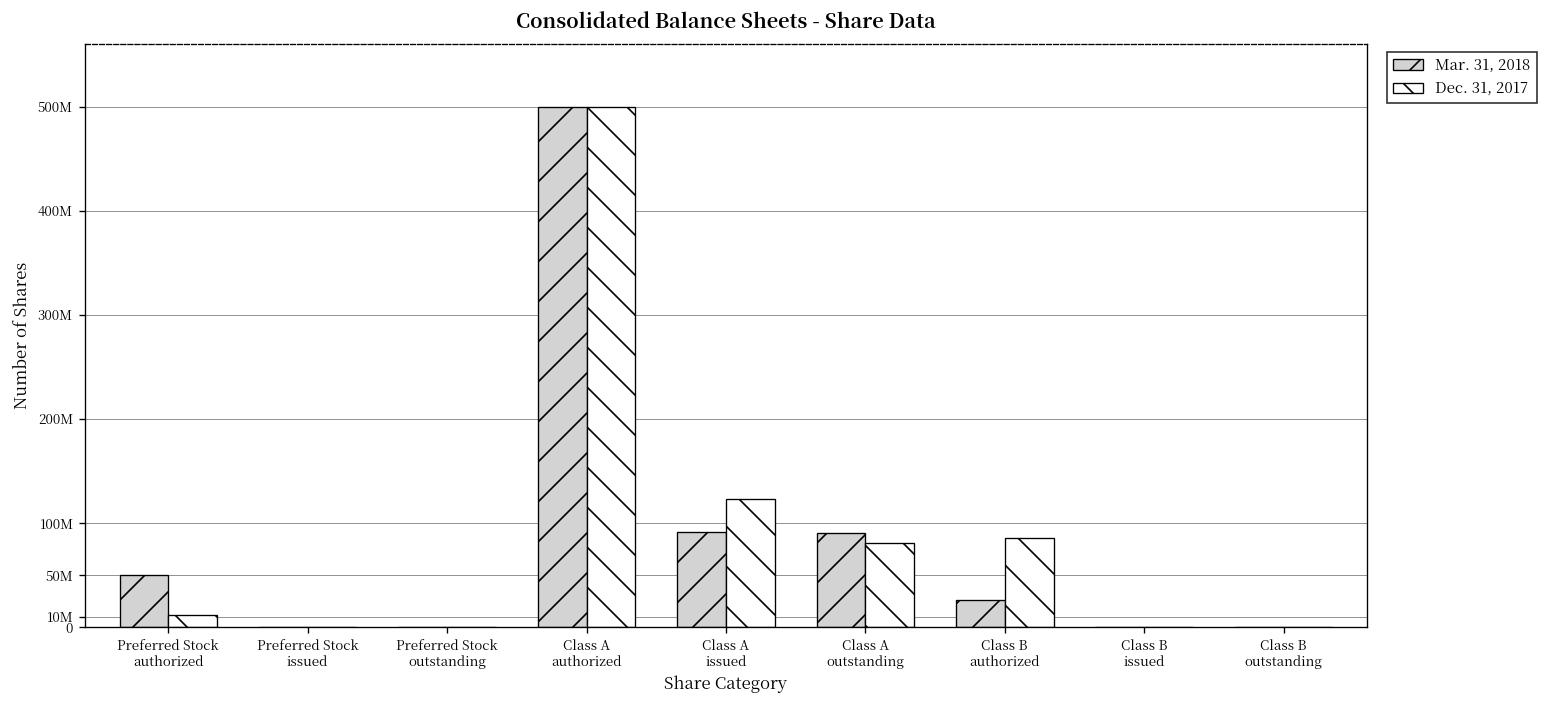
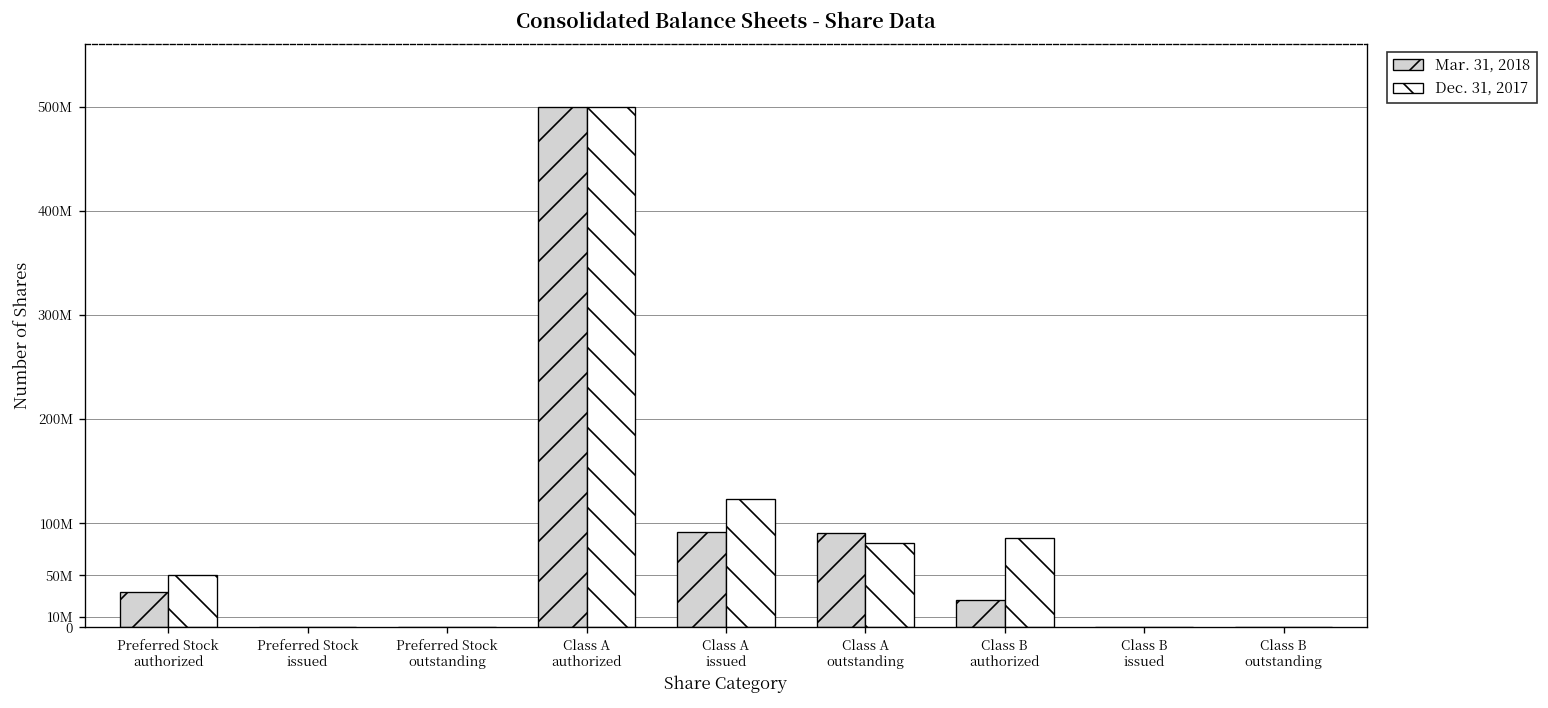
Mar. 31, 2018, Preferred Stock authorized: 50000000 -> 30000000
Dec. 31, 2017, Preferred Stock authorized: 10000000 -> 50000000
